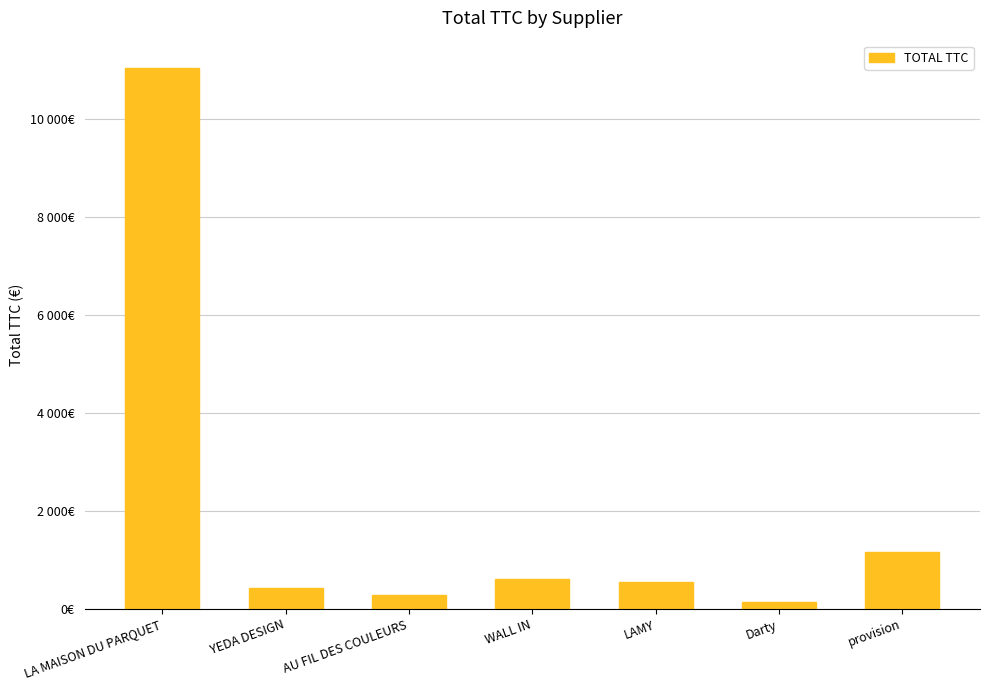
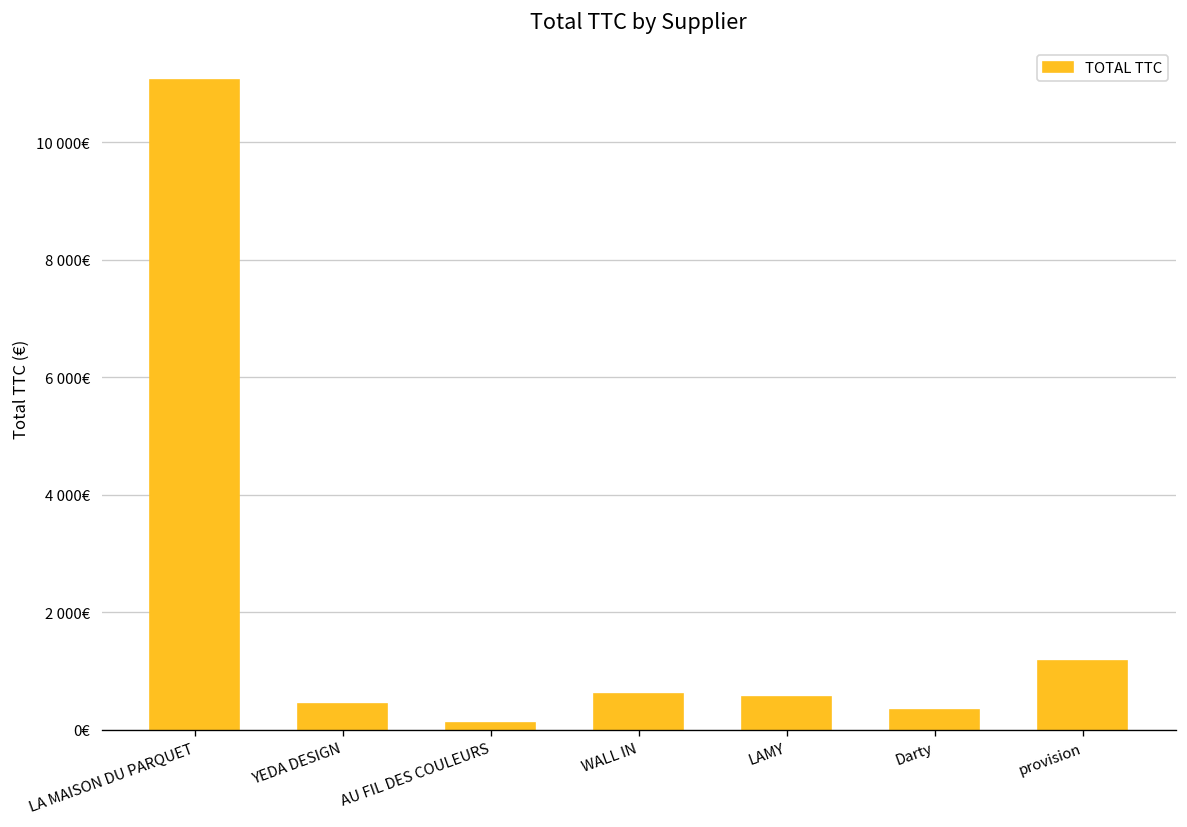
AU FIL DES COULEURS: 300€ -> 100€
Darty: 100€ -> 300€
